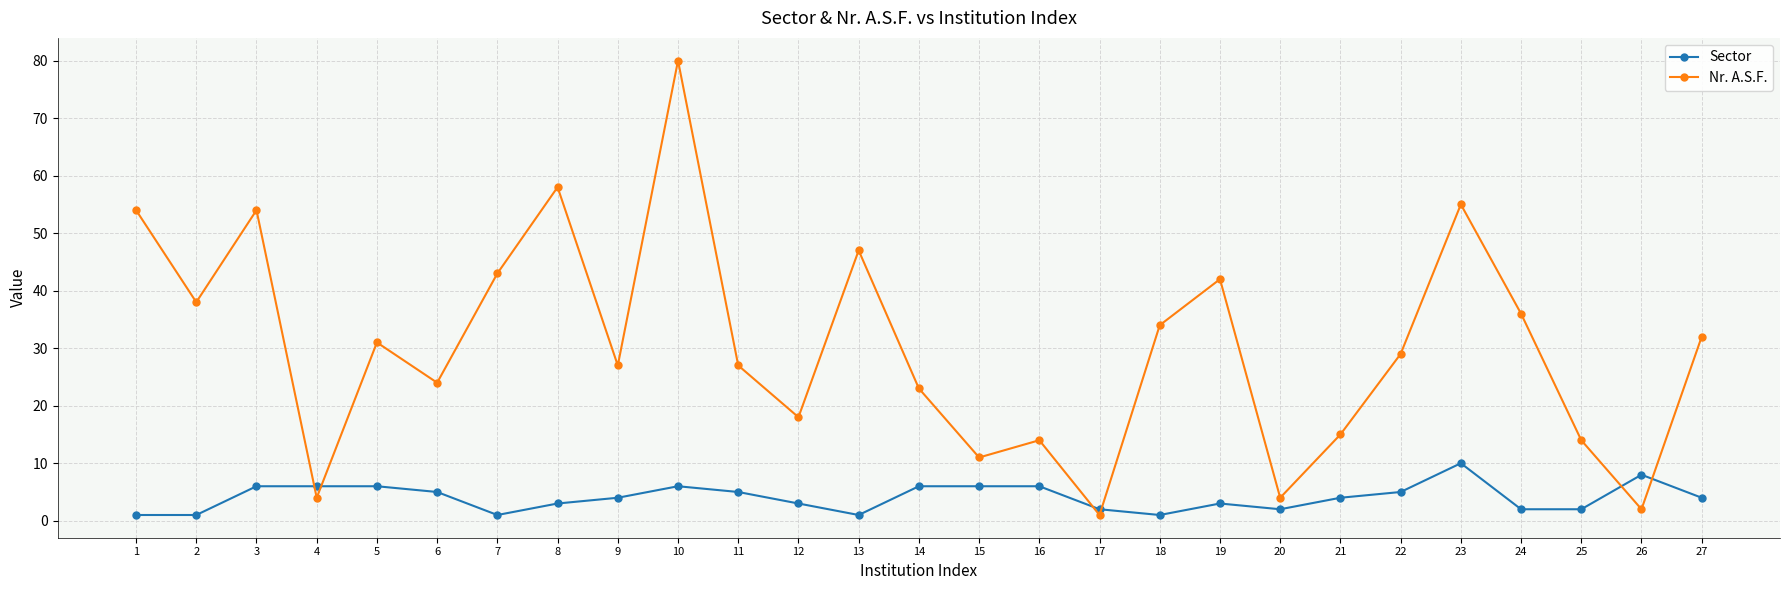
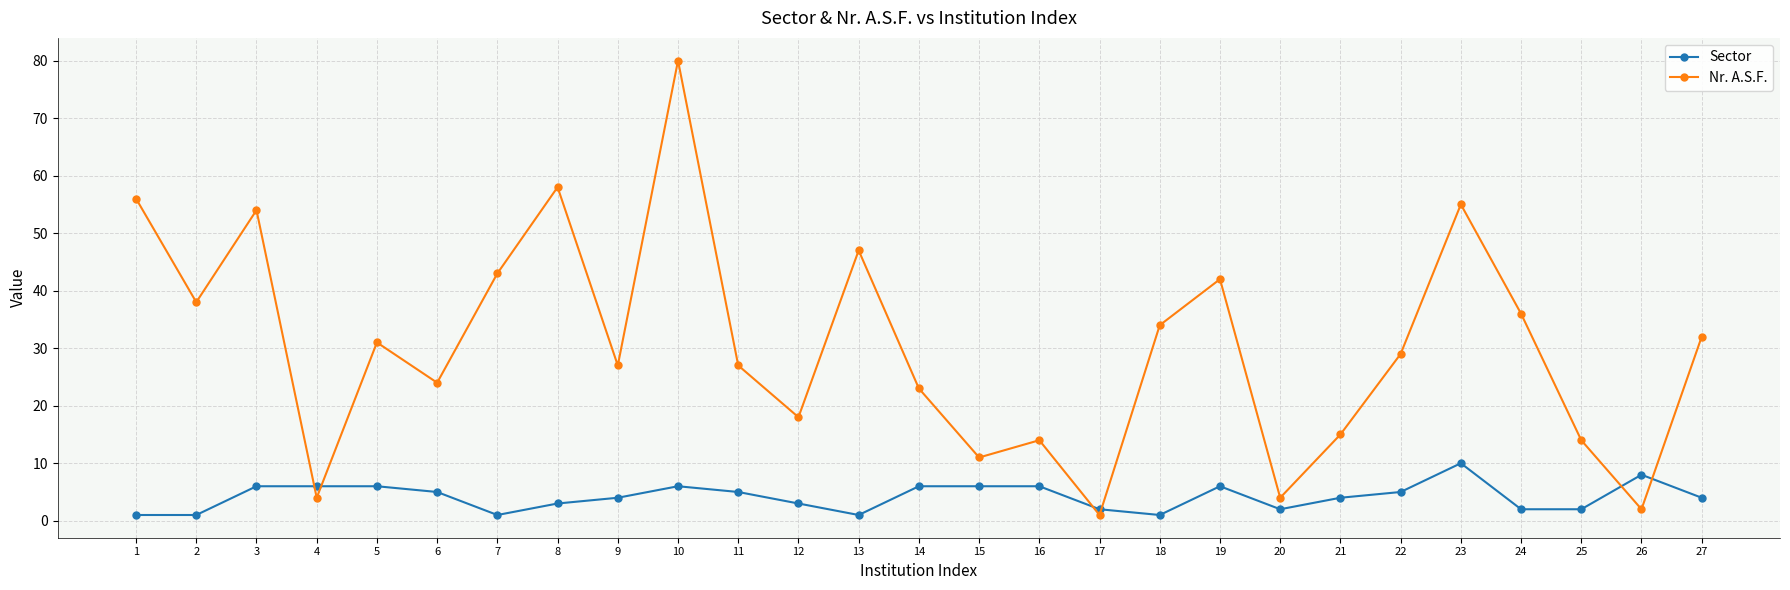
Nr. A.S.F., 1: 54 -> 56
Sector, 19: 3 -> 6
